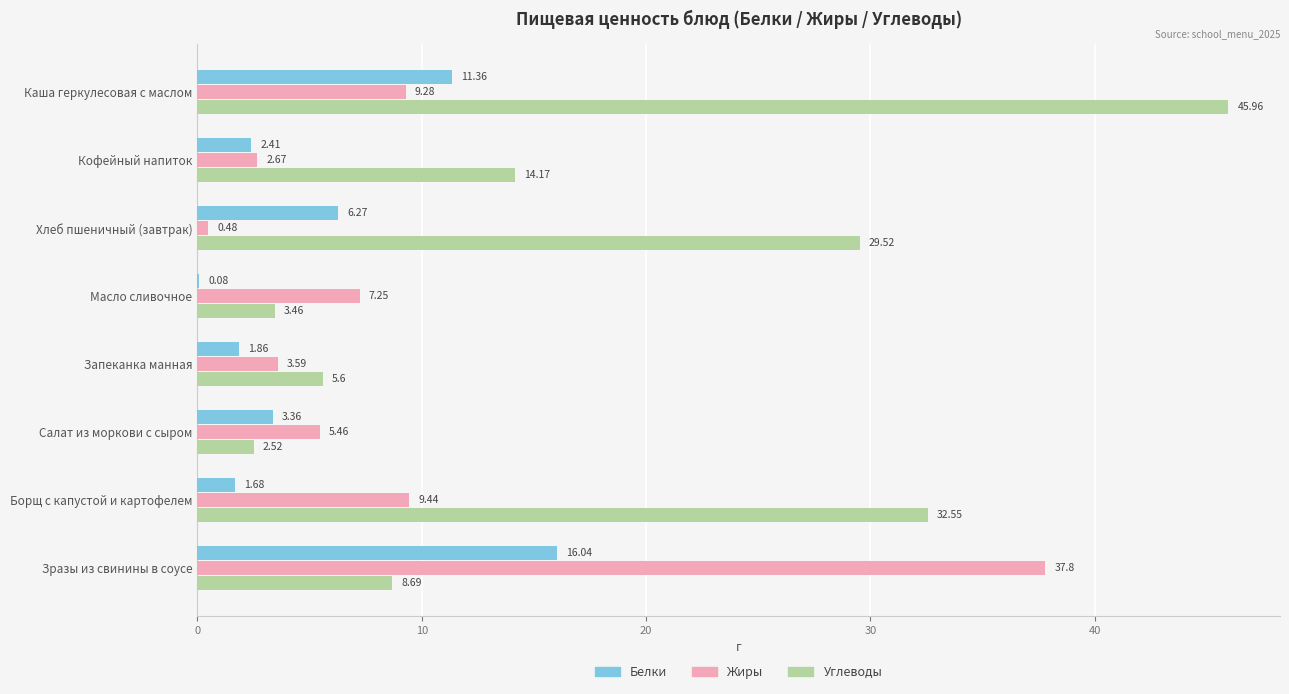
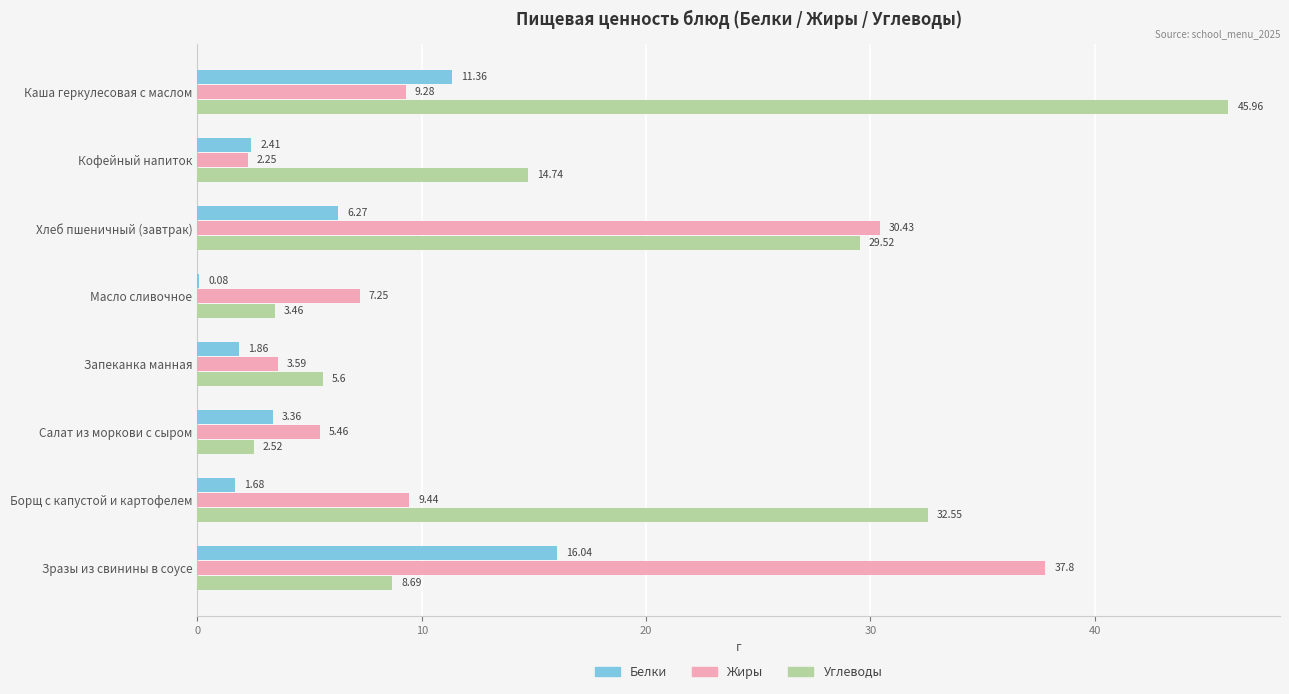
Жиры, Кофейный напиток: 2.67 -> 2.25
Углеводы, Кофейный напиток: 14.17 -> 14.74
Жиры, Хлеб пшеничный (завтрак): 0.48 -> 30.43
